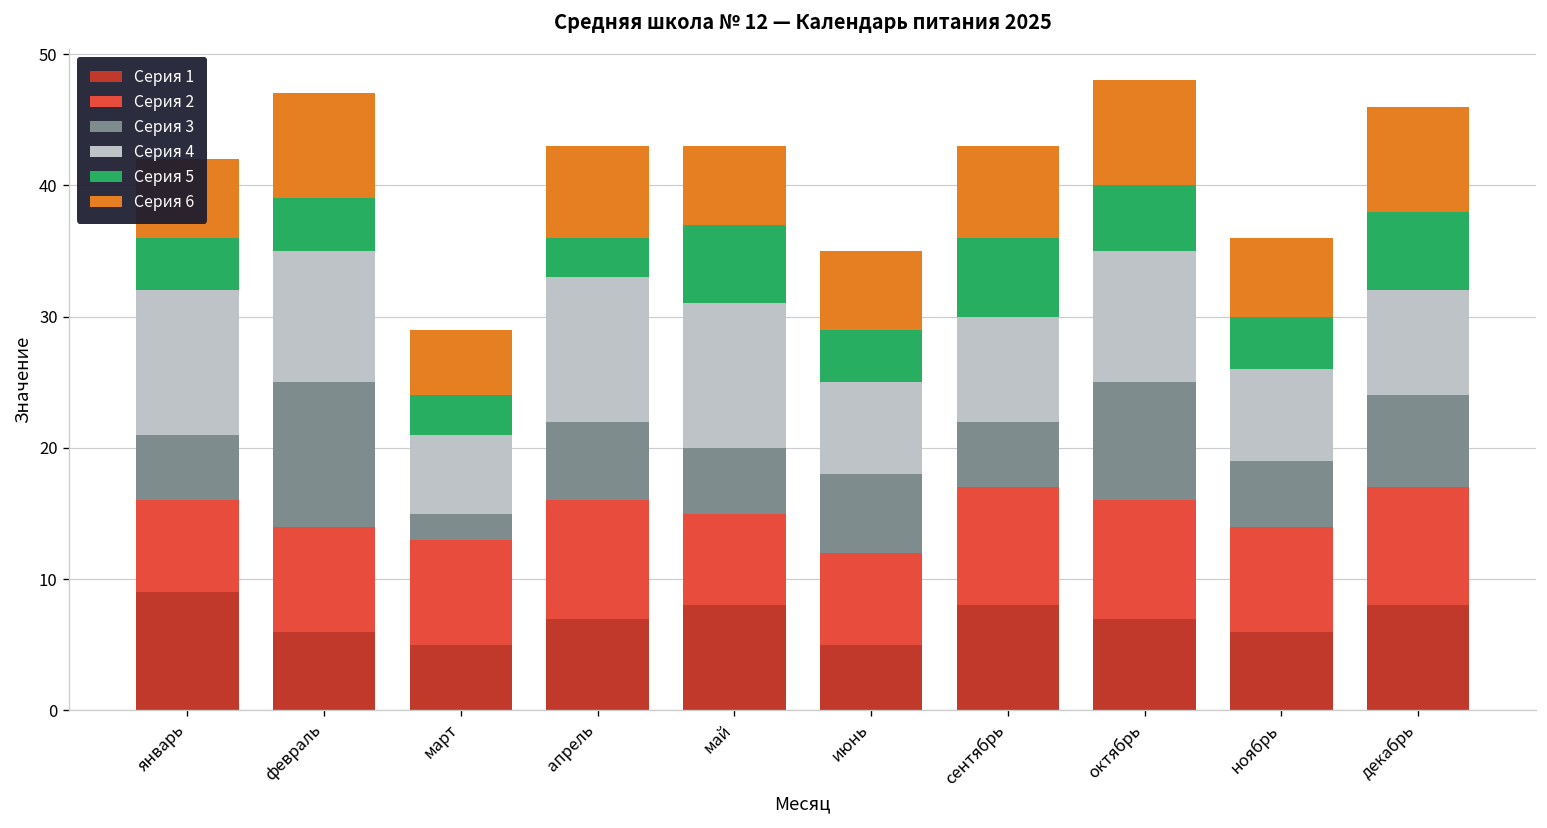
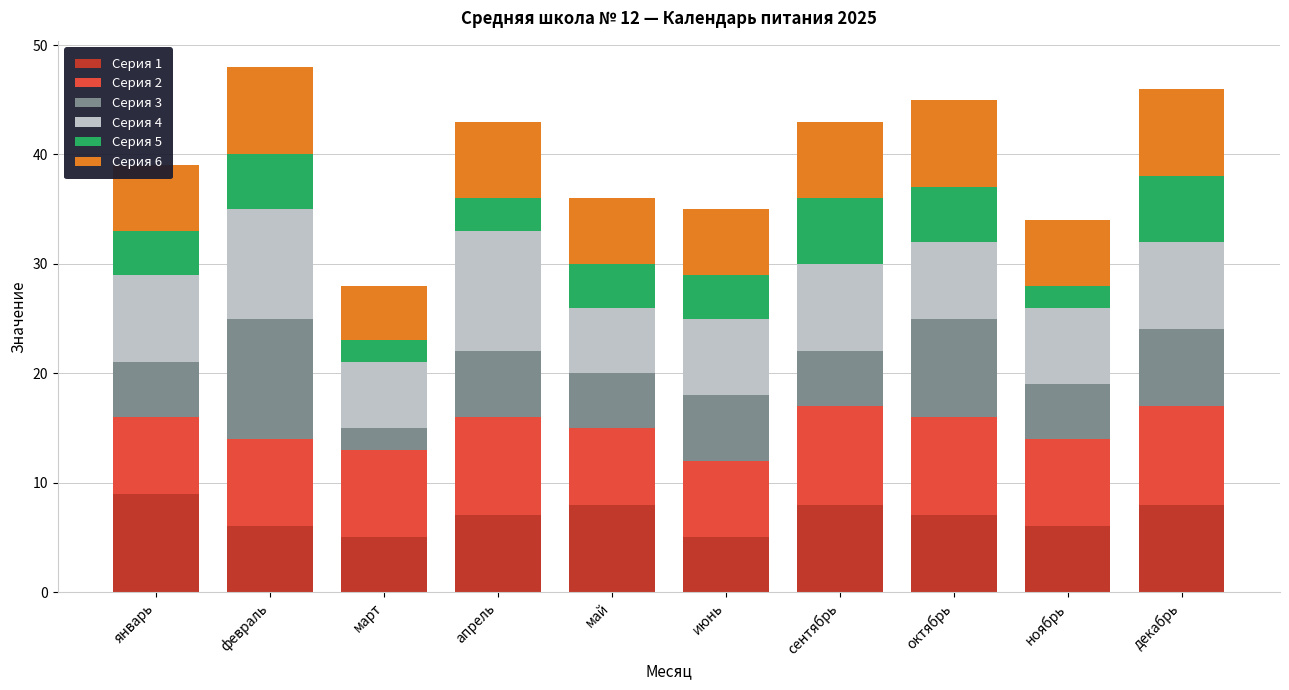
Серия 4, январь: 11 -> 8
Серия 5, февраль: 4 -> 5
Серия 5, март: 3 -> 2
Серия 4, май: 11 -> 6
Серия 5, май: 6 -> 4
Серия 4, октябрь: 10 -> 7
Серия 5, ноябрь: 4 -> 2
